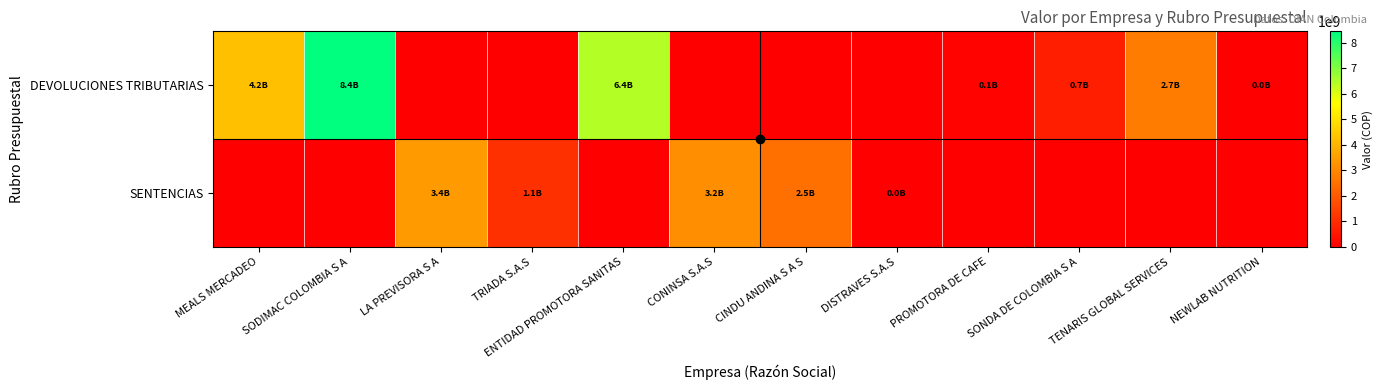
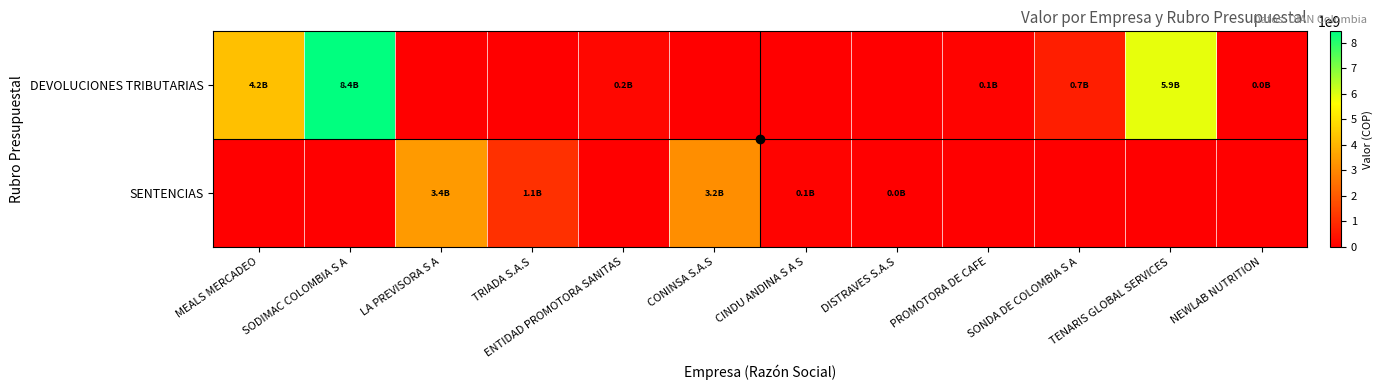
DEVOLUCIONES TRIBUTARIAS, ENTIDAD PROMOTORA SANITAS: 6.4B -> 0.2B
DEVOLUCIONES TRIBUTARIAS, TENARIS GLOBAL SERVICES: 2.7B -> 5.9B
SENTENCIAS, CINDU ANDINA S A S: 2.5B -> 0.1B
